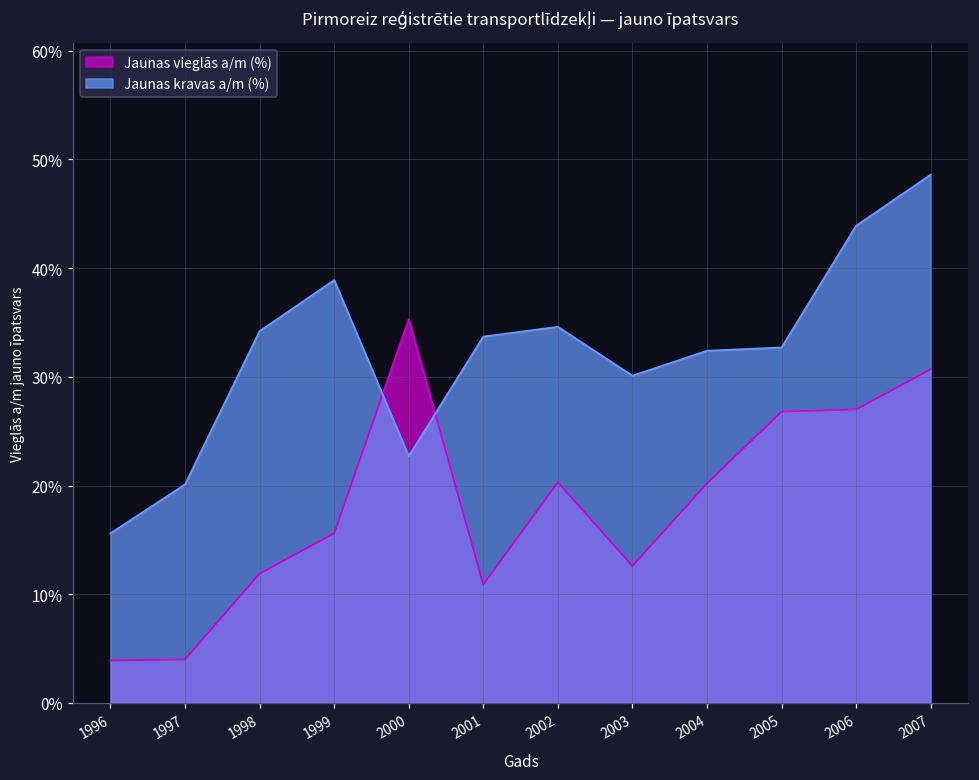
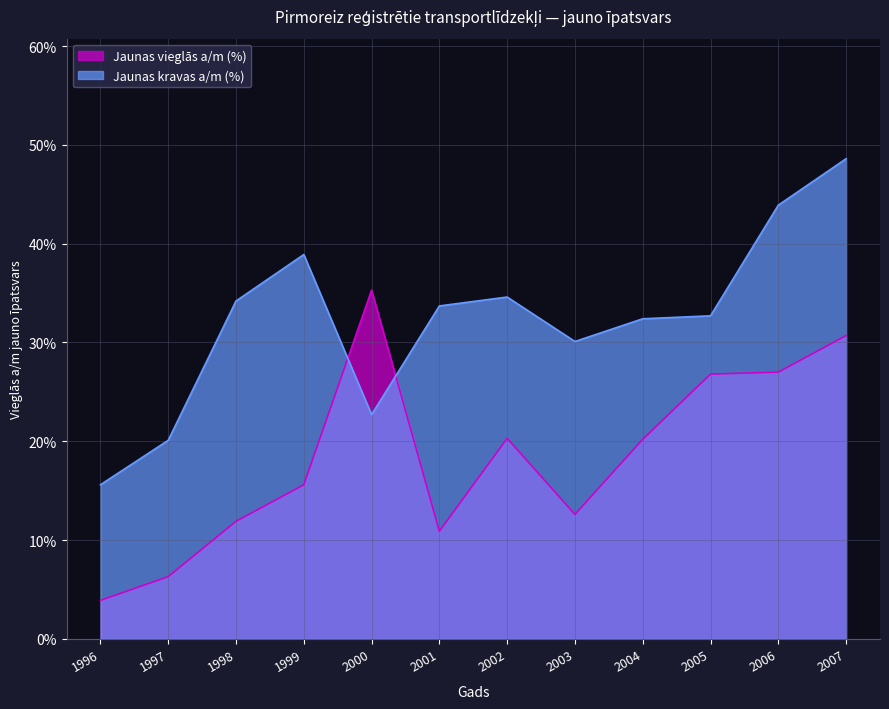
Jaunas vieglās a/m (%), 1997: 4% -> 6%
